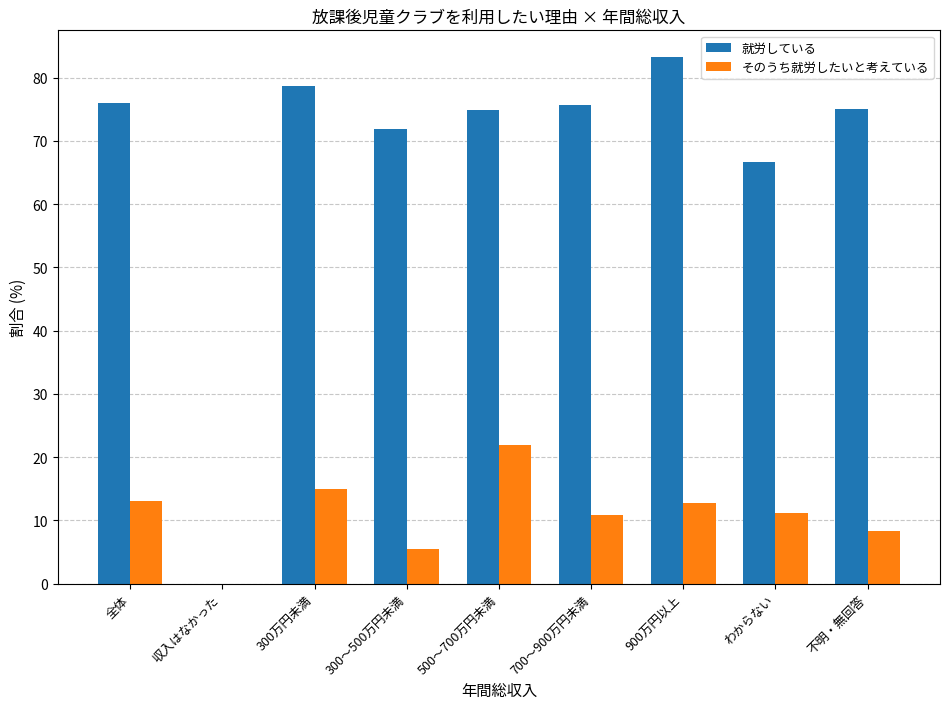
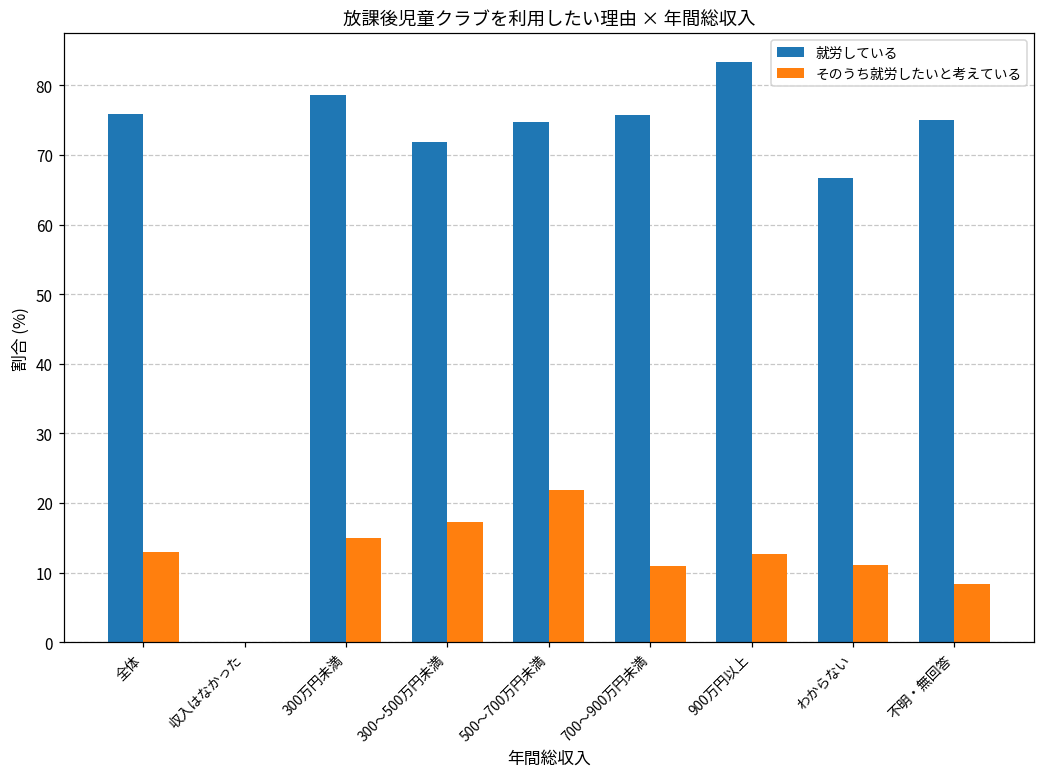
そのうち就労したいと考えている, 300～500万円未満: 5 -> 17
